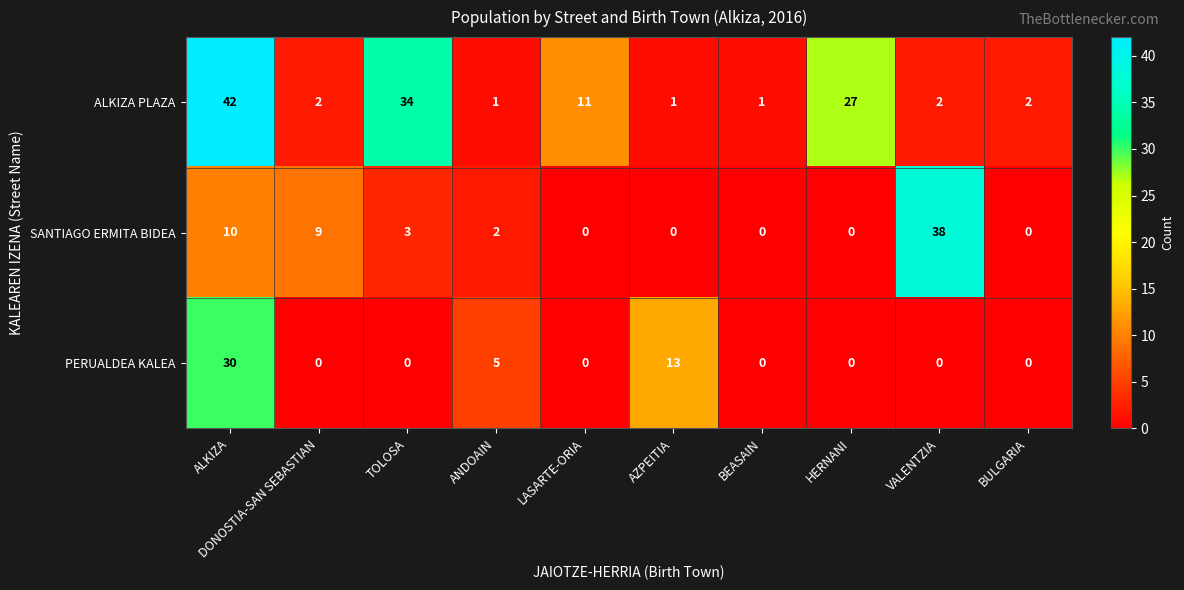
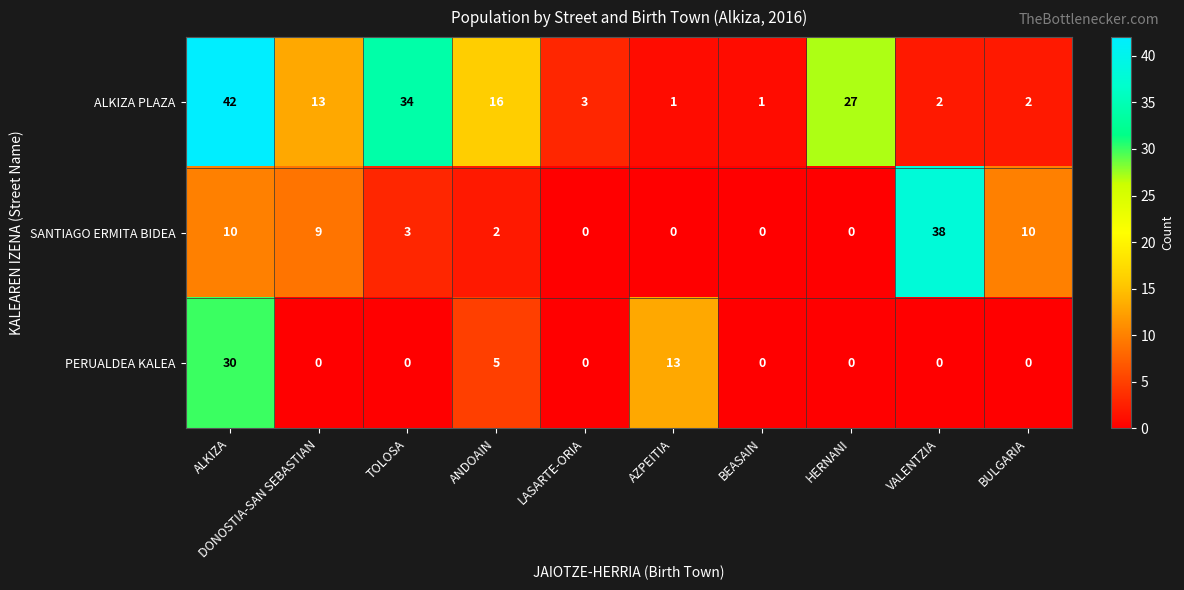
ALKIZA PLAZA, DONOSTIA-SAN SEBASTIAN: 2 -> 13
ALKIZA PLAZA, ANDOAIN: 1 -> 16
ALKIZA PLAZA, LASARTE-ORIA: 11 -> 3
SANTIAGO ERMITA BIDEA, BULGARIA: 0 -> 10
